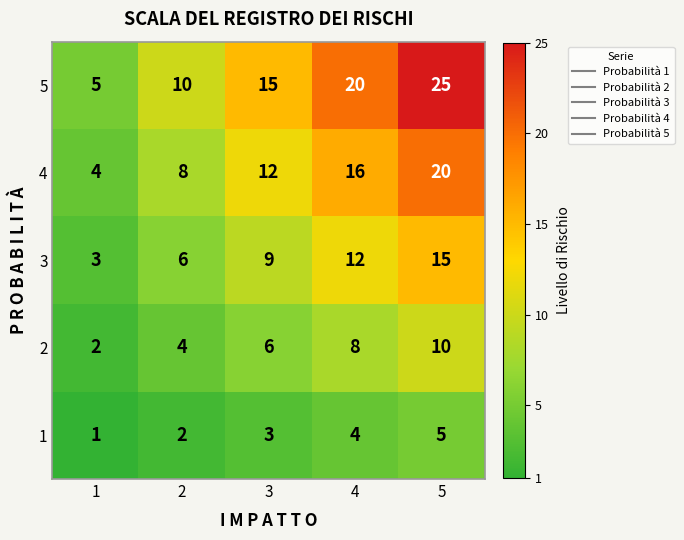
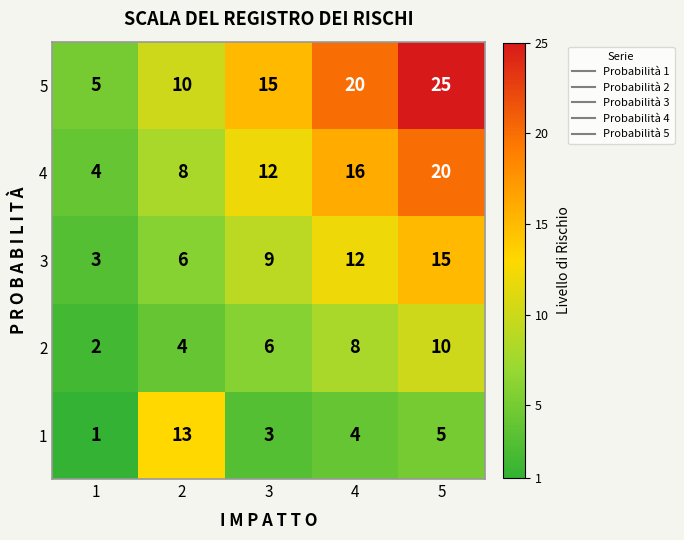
1, 2: 2 -> 13
